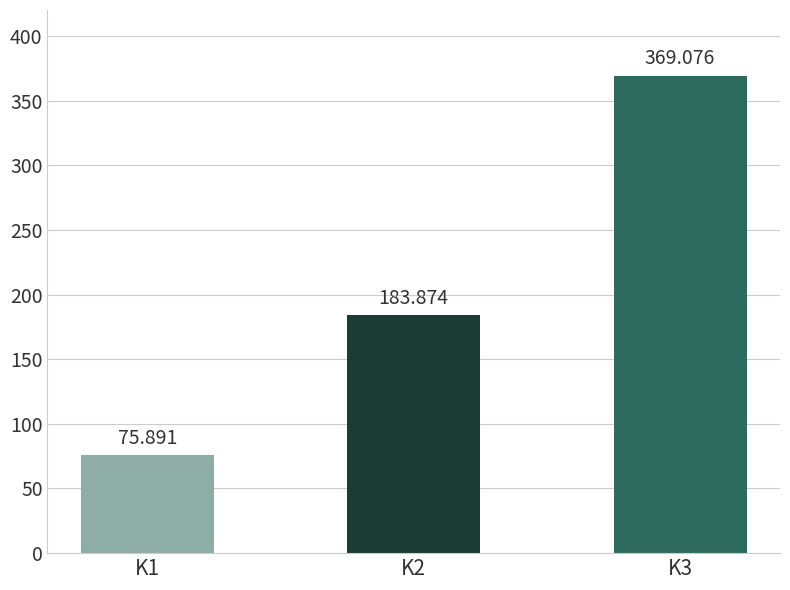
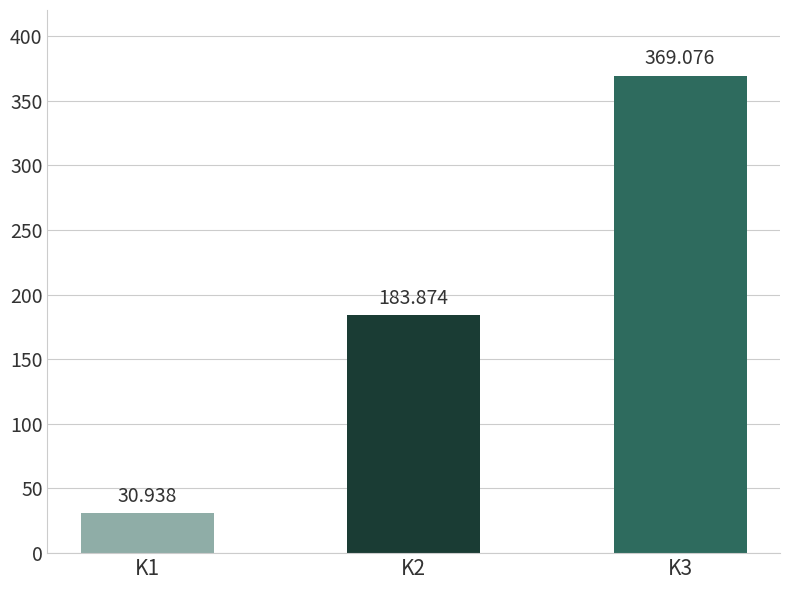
K1: 75.891 -> 30.938
